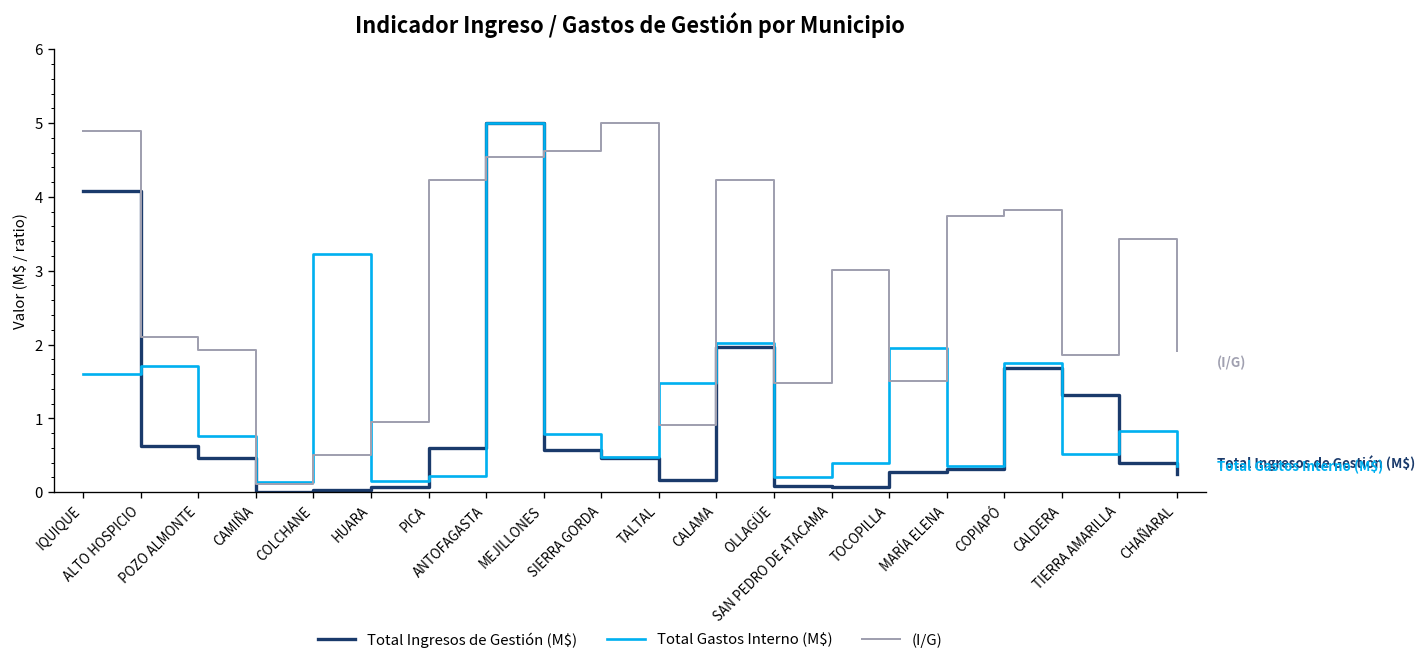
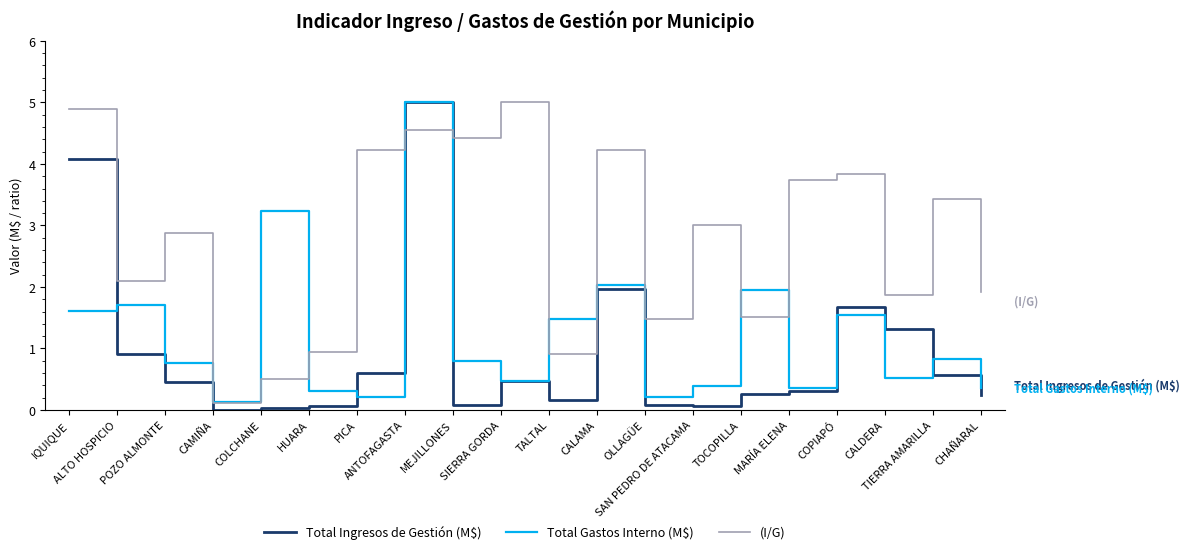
Total Ingresos de Gestión (M$), ALTO HOSPICIO: 0.6 -> 0.9
(I/G), POZO ALMONTE: 1.9 -> 2.9
Total Gastos Interno (M$), HUARA: 0.2 -> 0.3
Total Ingresos de Gestión (M$), MEJILLONES: 0.6 -> 0.1
(I/G), MEJILLONES: 4.6 -> 4.4
Total Gastos Interno (M$), COPIAPÓ: 1.8 -> 1.5
Total Ingresos de Gestión (M$), TIERRA AMARILLA: 0.4 -> 0.6
